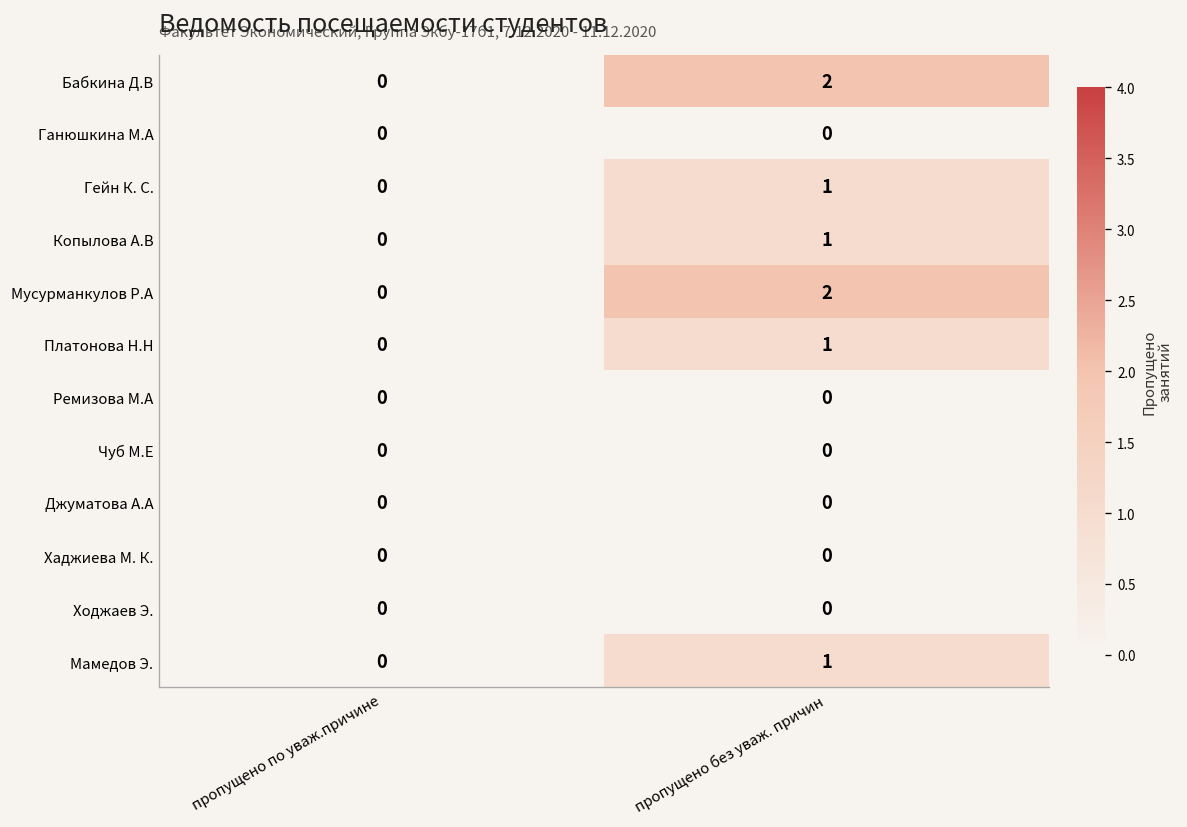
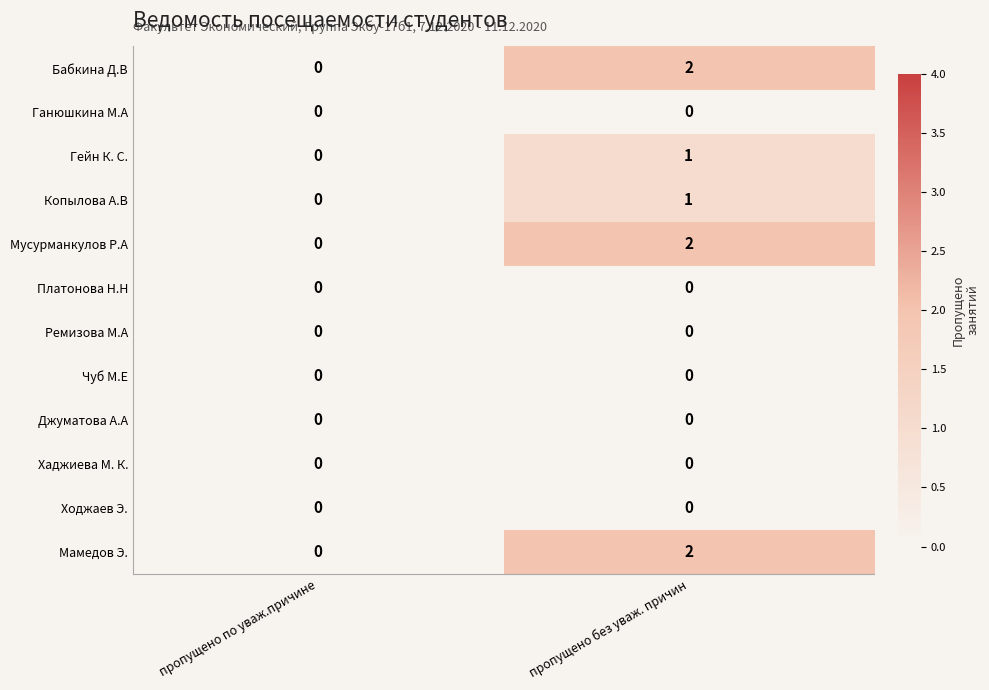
Платонова Н.Н, пропущено без уваж. причин: 1 -> 0
Мамедов Э., пропущено без уваж. причин: 1 -> 2
